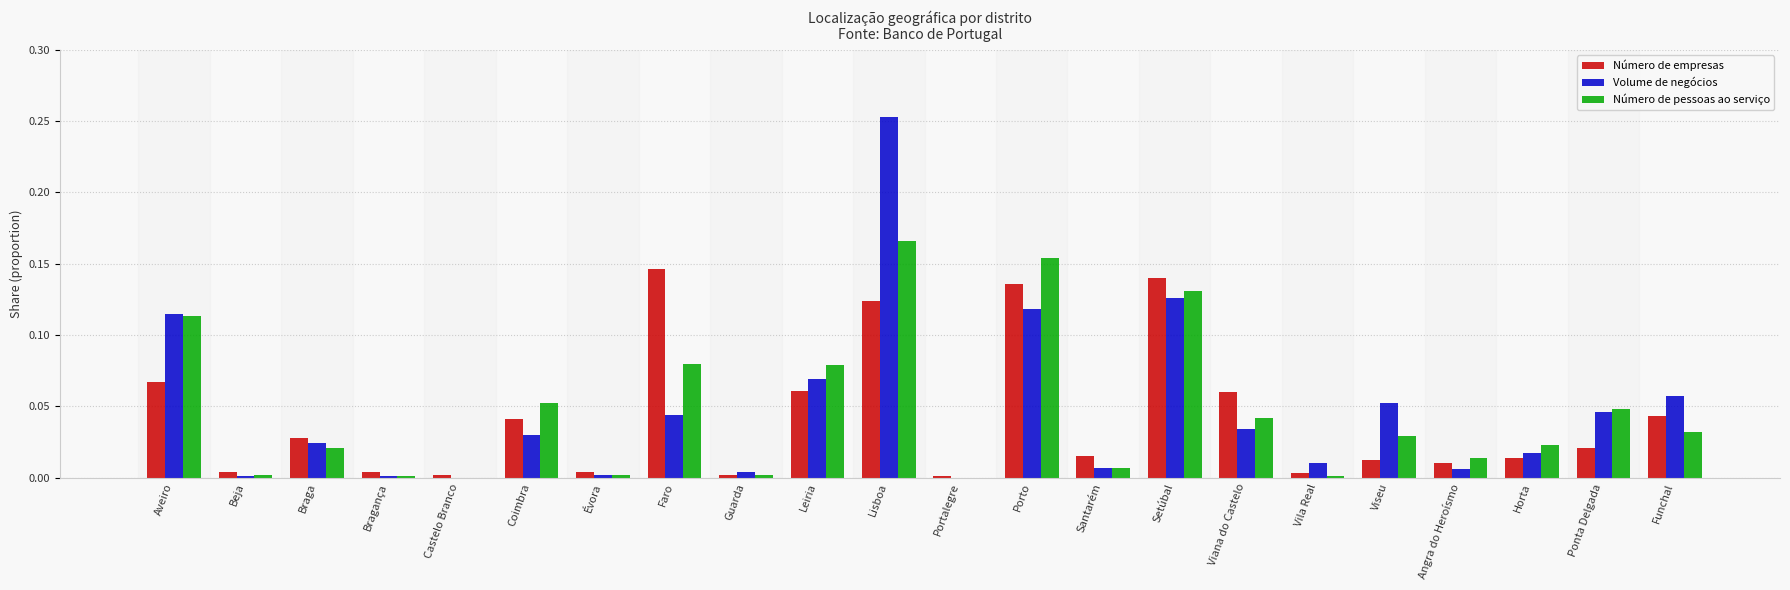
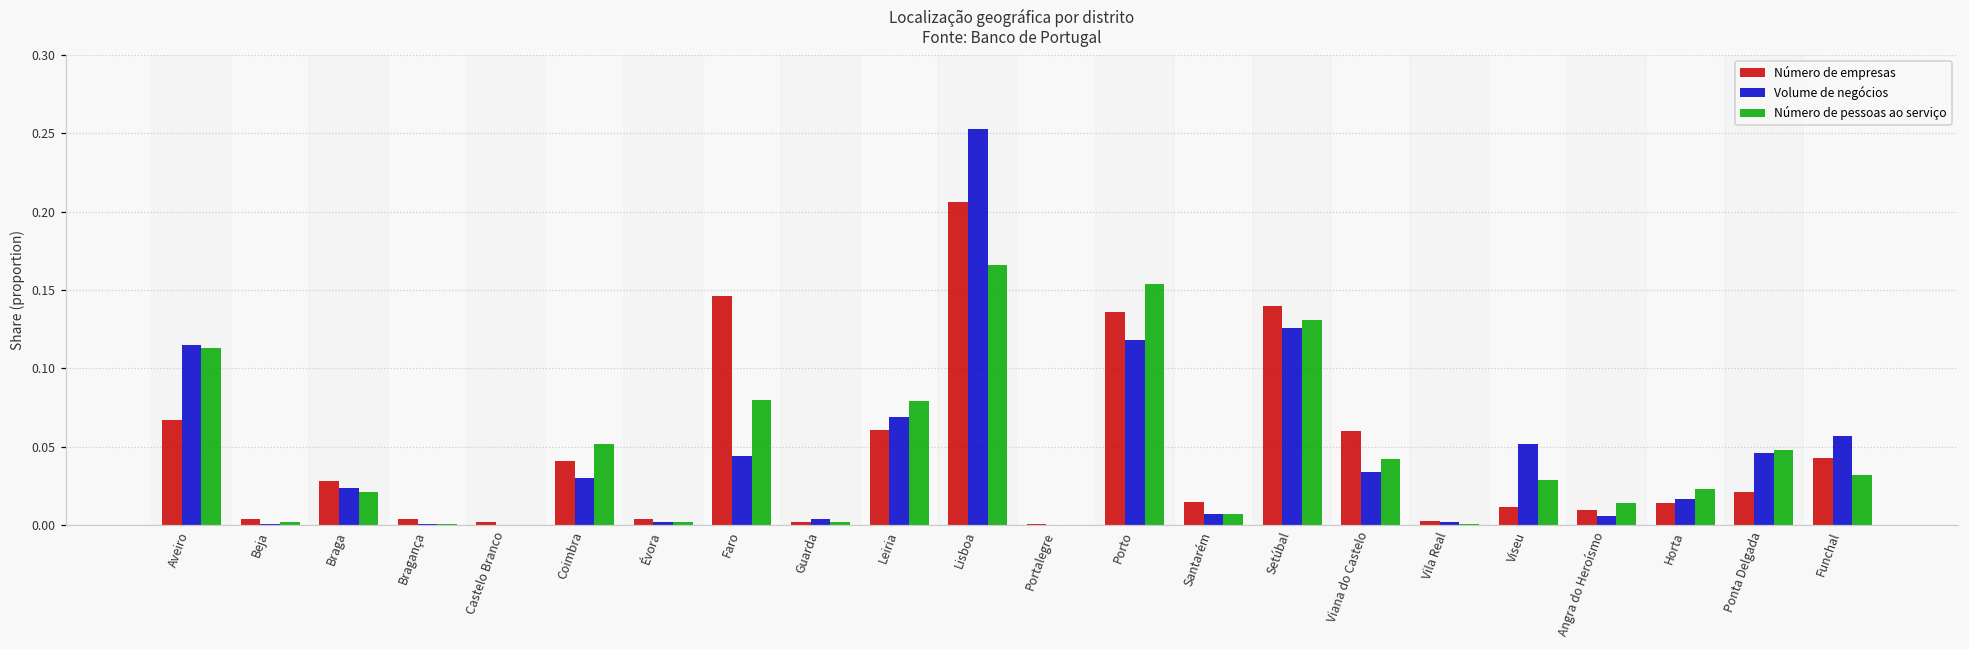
Número de empresas, Lisboa: 0.124 -> 0.206
Volume de negócios, Vila Real: 0.010 -> 0.002
